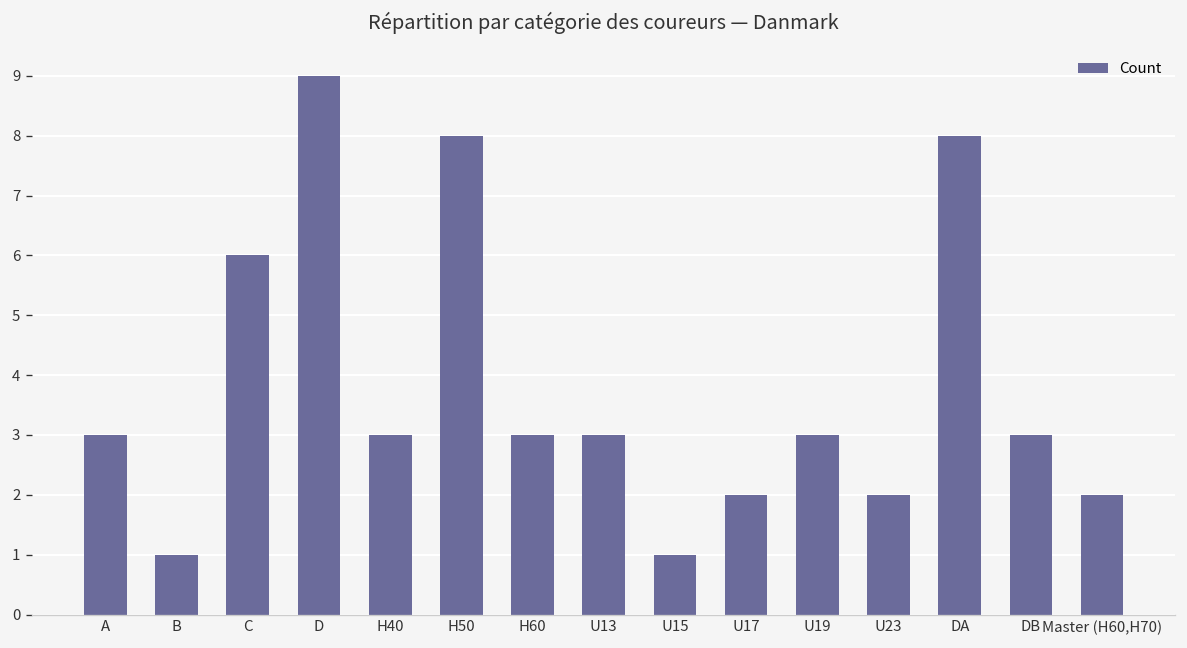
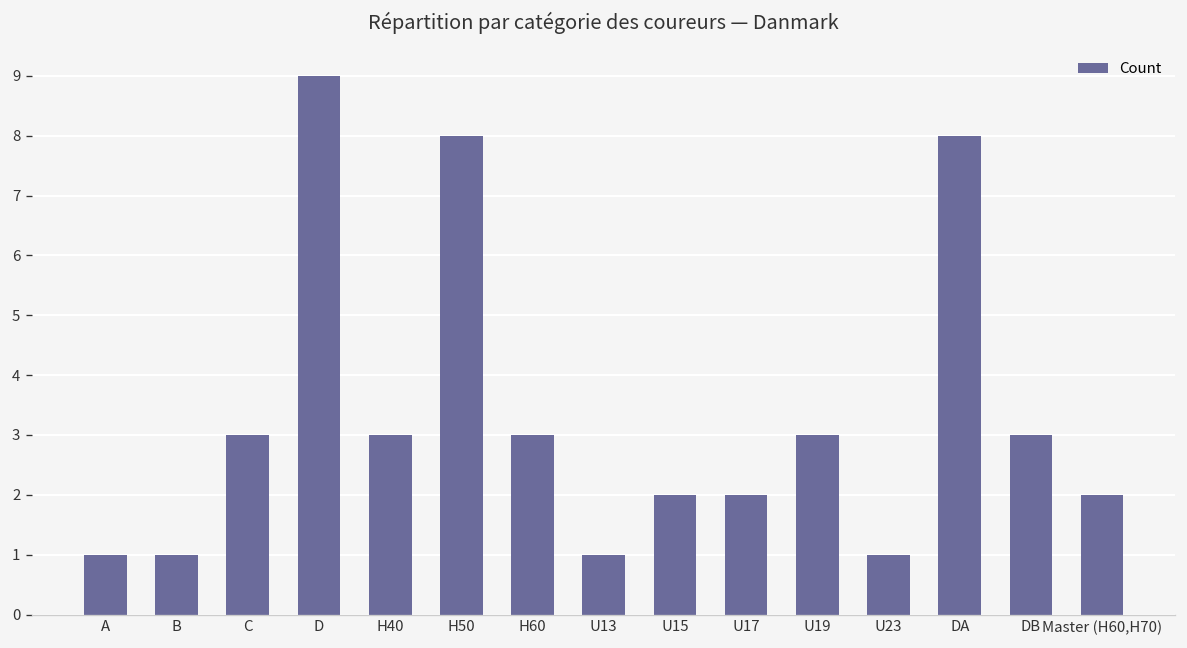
A: 3 -> 1
C: 6 -> 3
U13: 3 -> 1
U15: 1 -> 2
U23: 2 -> 1
